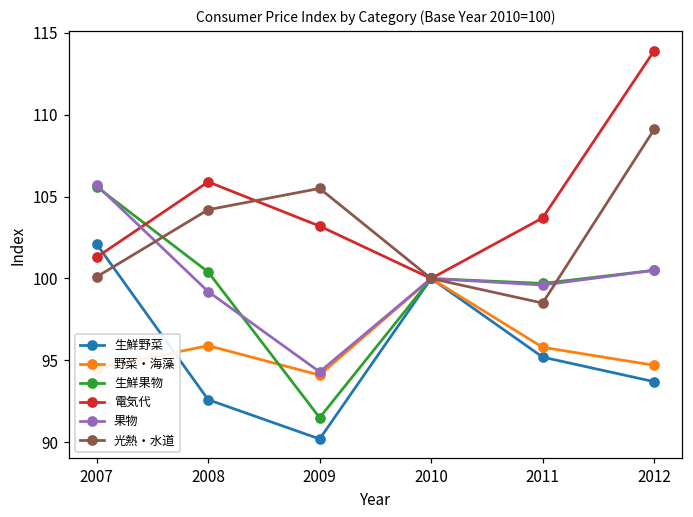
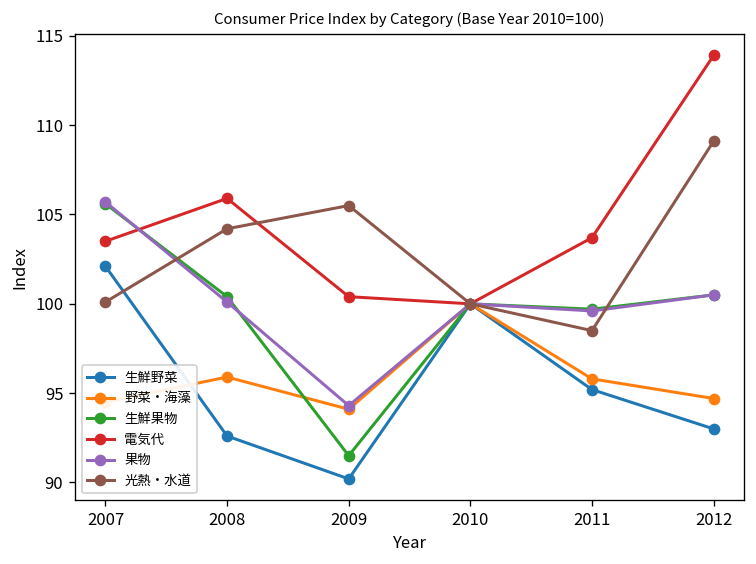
電気代, 2007: 101.3 -> 103.5
果物, 2008: 99.2 -> 100.1
電気代, 2009: 103.2 -> 100.4
生鮮野菜, 2012: 93.7 -> 93.0
